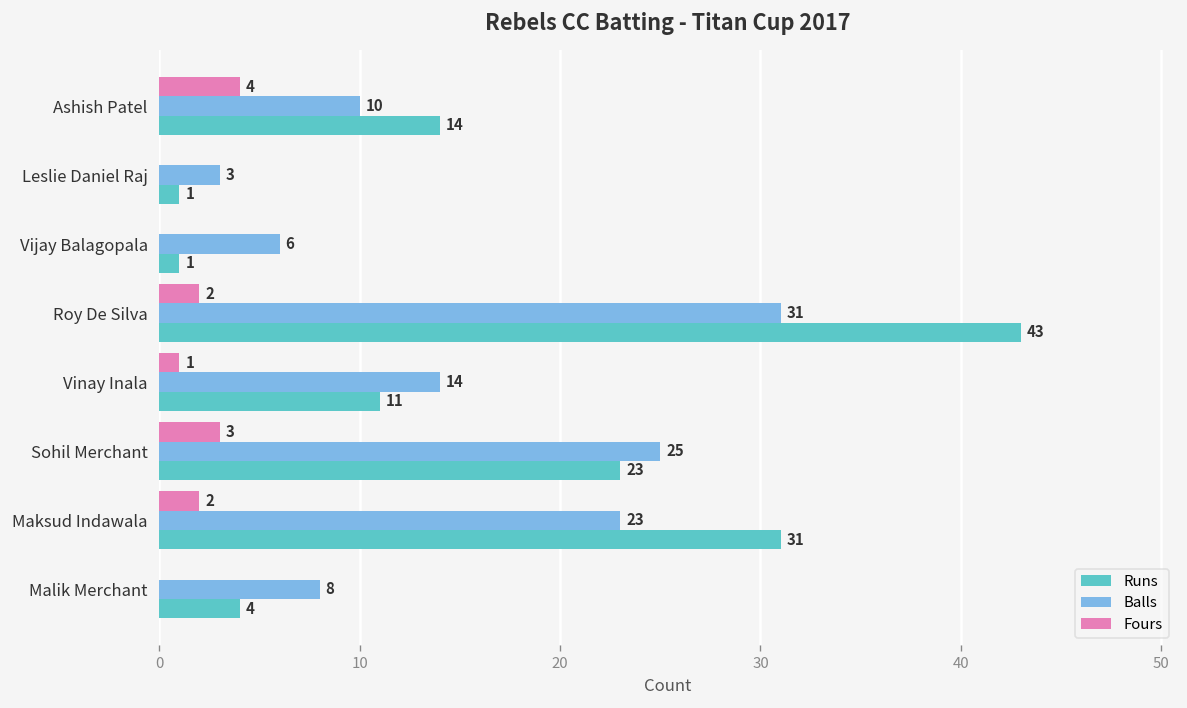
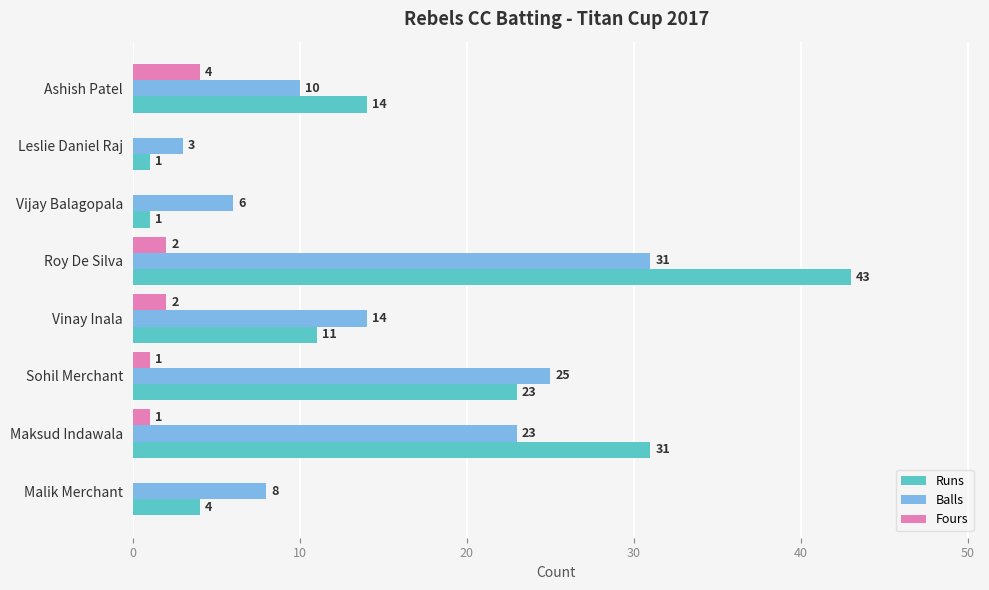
Fours, Vinay Inala: 1 -> 2
Fours, Sohil Merchant: 3 -> 1
Fours, Maksud Indawala: 2 -> 1
